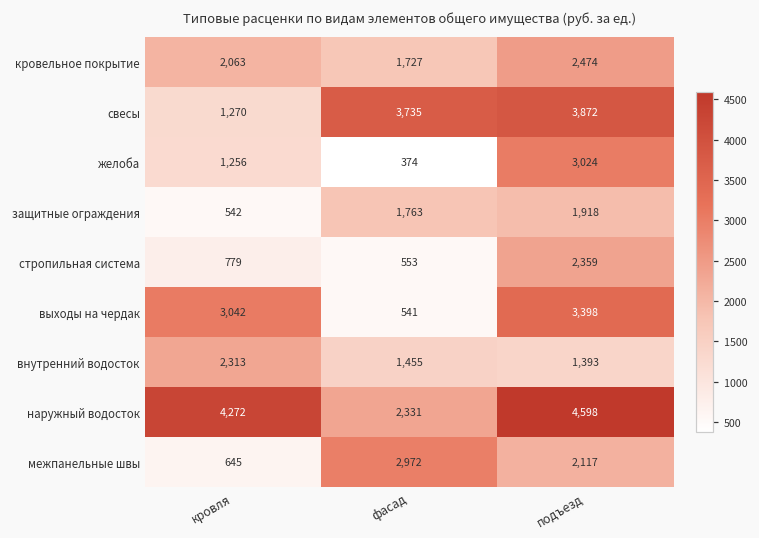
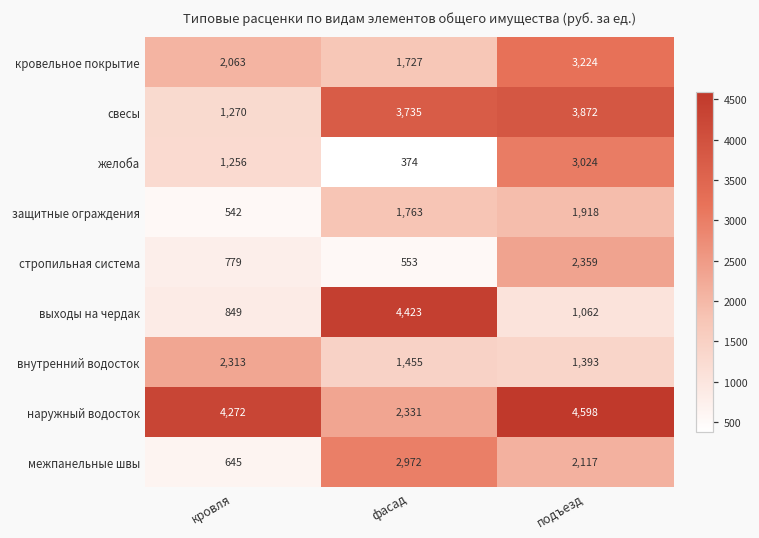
кровельное покрытие, подъезд: 2,474 -> 3,224
выходы на чердак, кровля: 3,042 -> 849
выходы на чердак, фасад: 541 -> 4,423
выходы на чердак, подъезд: 3,398 -> 1,062
